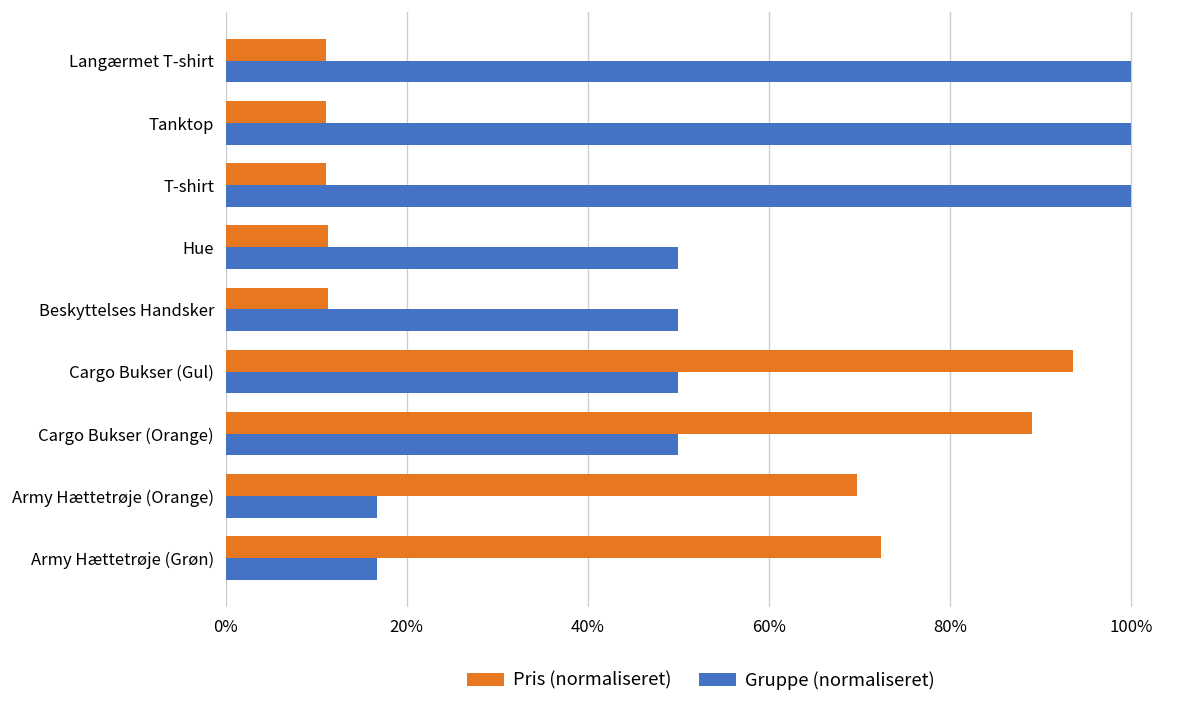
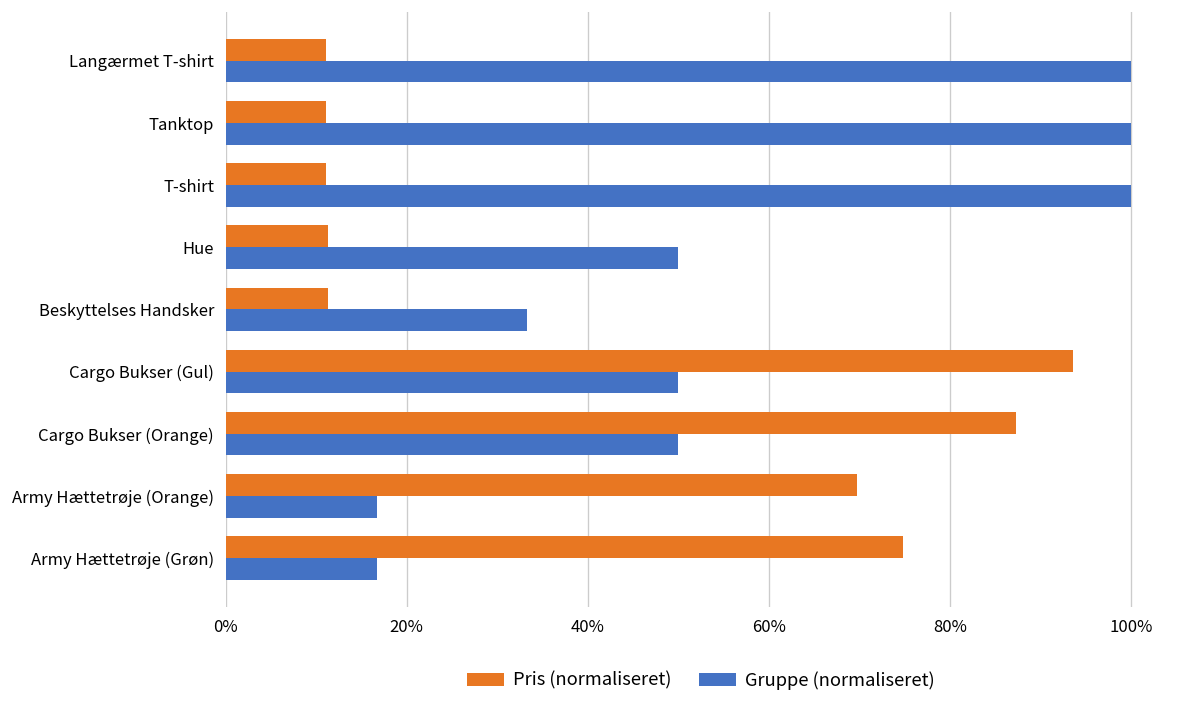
Gruppe (normaliseret), Beskyttelses Handsker: 50% -> 33%
Pris (normaliseret), Cargo Bukser (Orange): 89% -> 87%
Pris (normaliseret), Army Hættetrøje (Grøn): 72% -> 75%
